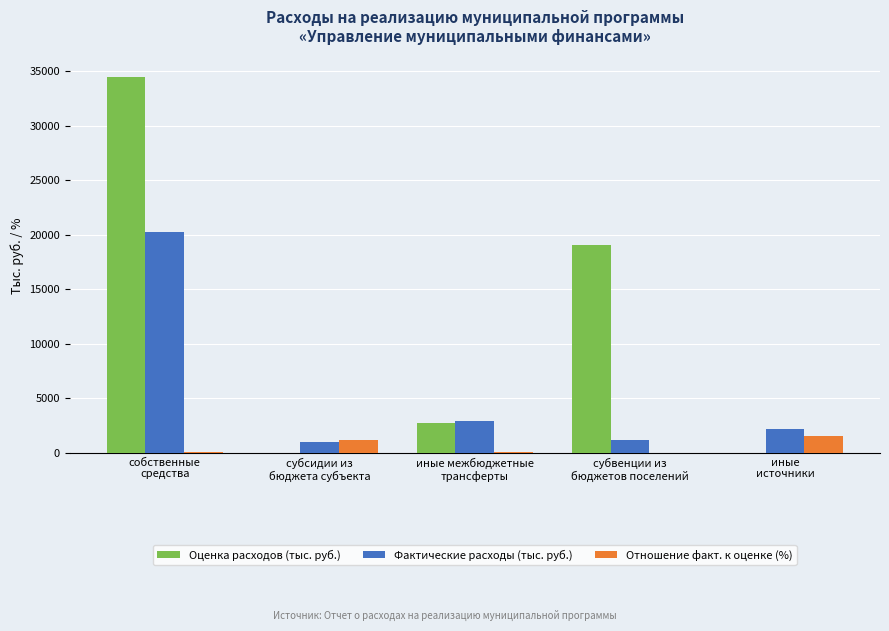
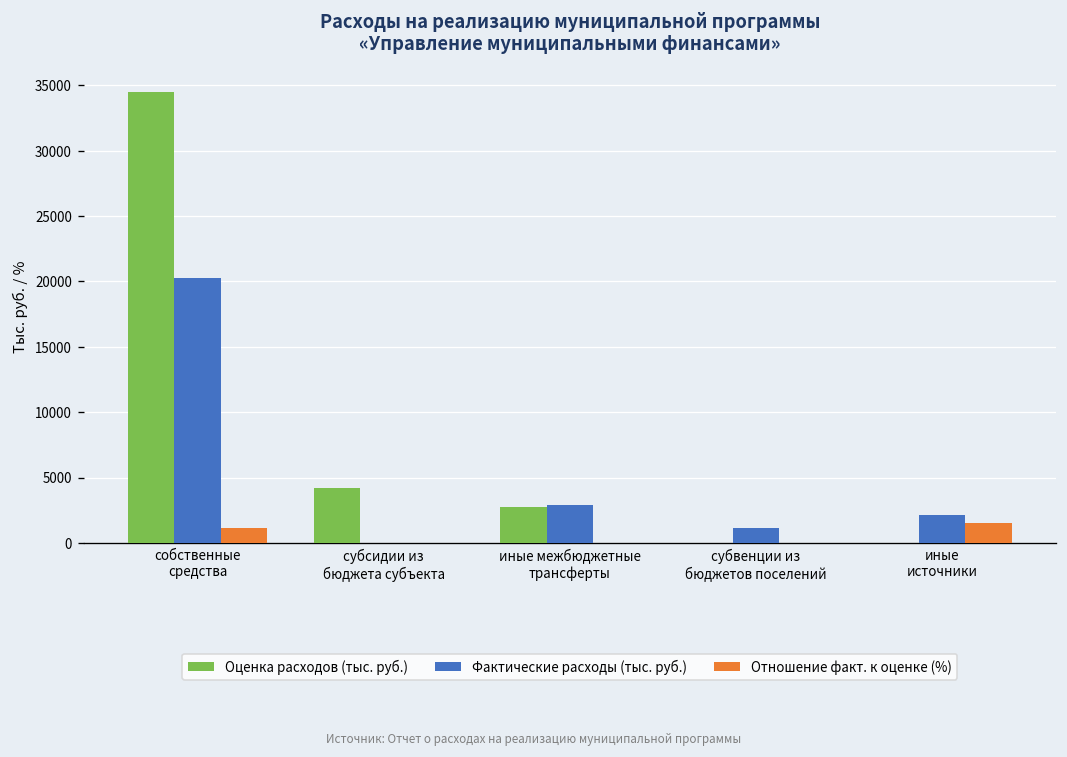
Отношение факт. к оценке (%), собственные средства: 0 -> 1100
Оценка расходов (тыс. руб.), субсидии из бюджета субъекта: 0 -> 4200
Фактические расходы (тыс. руб.), субсидии из бюджета субъекта: 1000 -> 0
Отношение факт. к оценке (%), субсидии из бюджета субъекта: 1200 -> 0
Оценка расходов (тыс. руб.), субвенции из бюджетов поселений: 19000 -> 0
